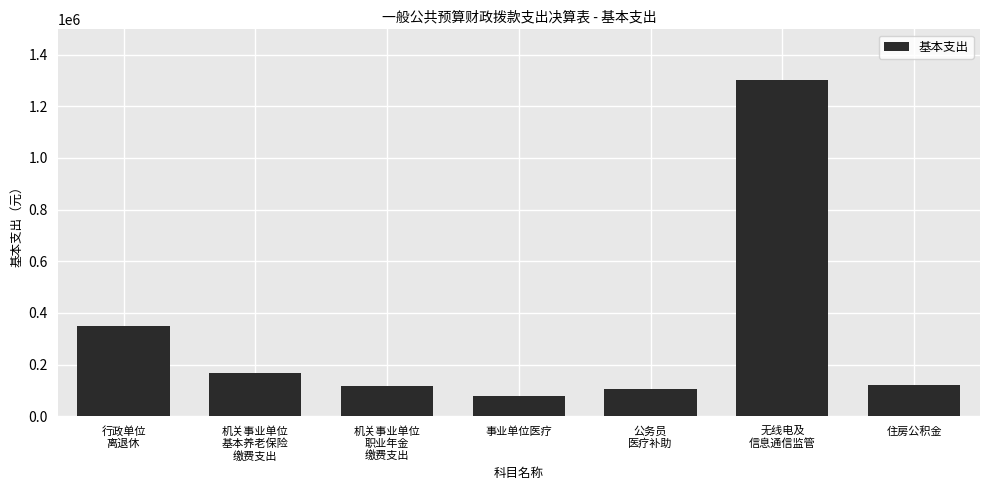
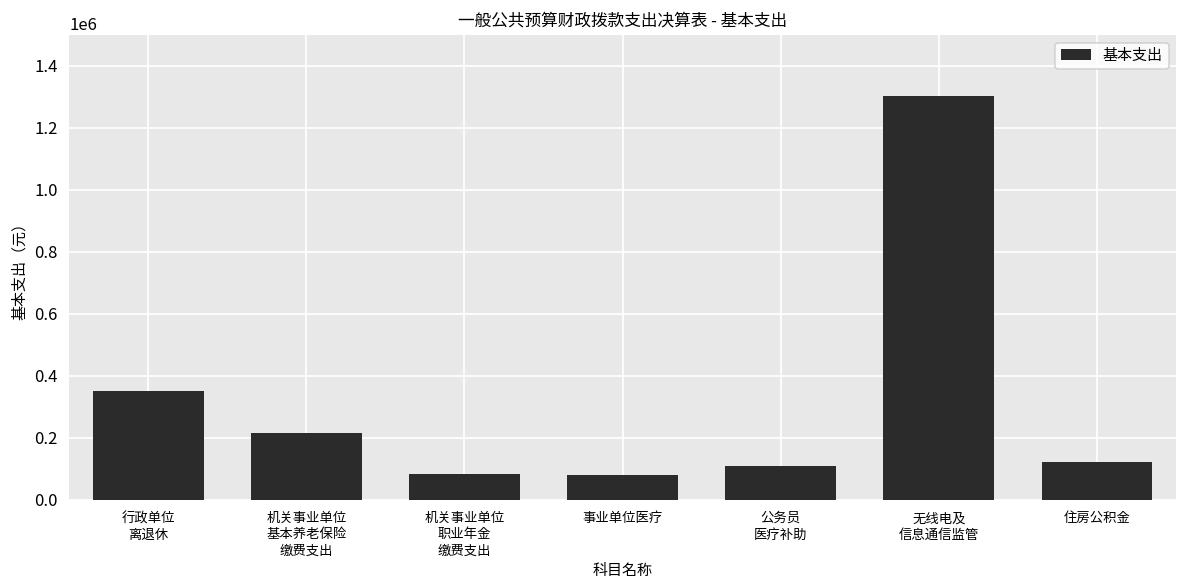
机关事业单位 基本养老保险 缴费支出: 170000 -> 220000
机关事业单位 职业年金 缴费支出: 120000 -> 80000
